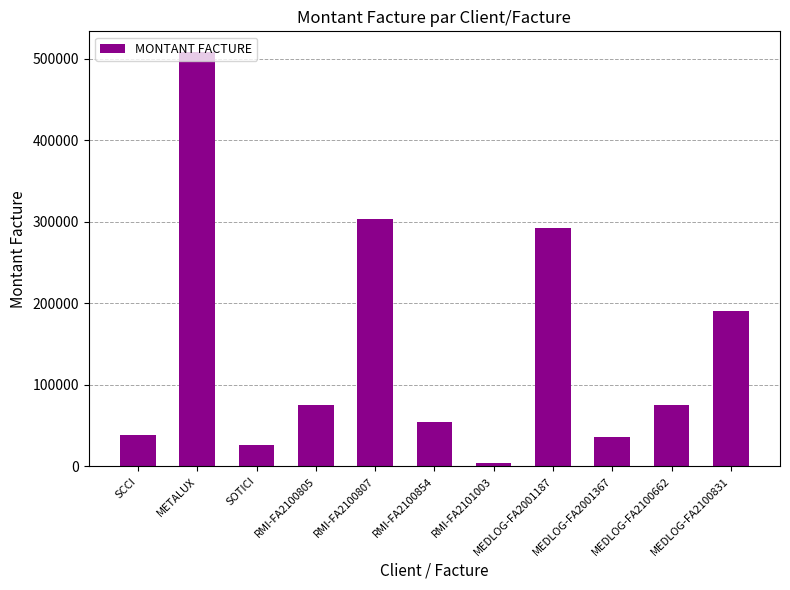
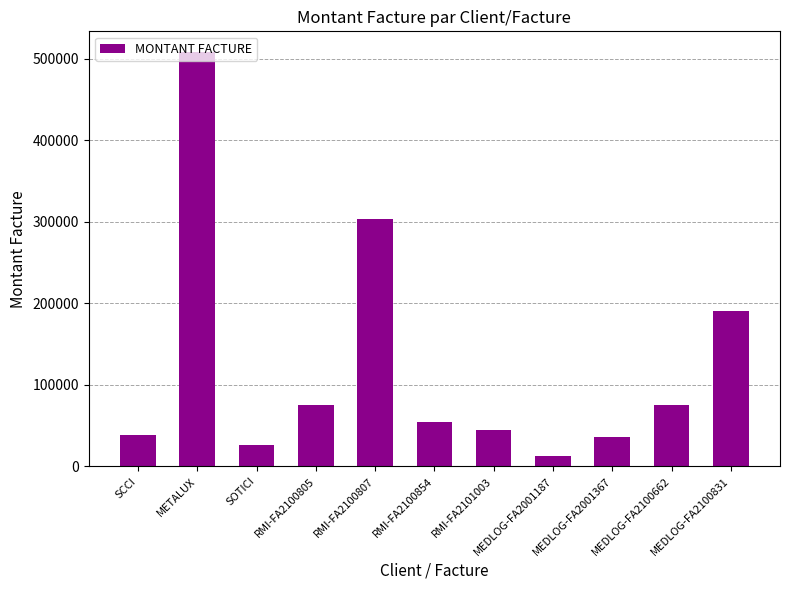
RMI-FA2101003: 0 -> 50000
MEDLOG-FA2001187: 290000 -> 10000
